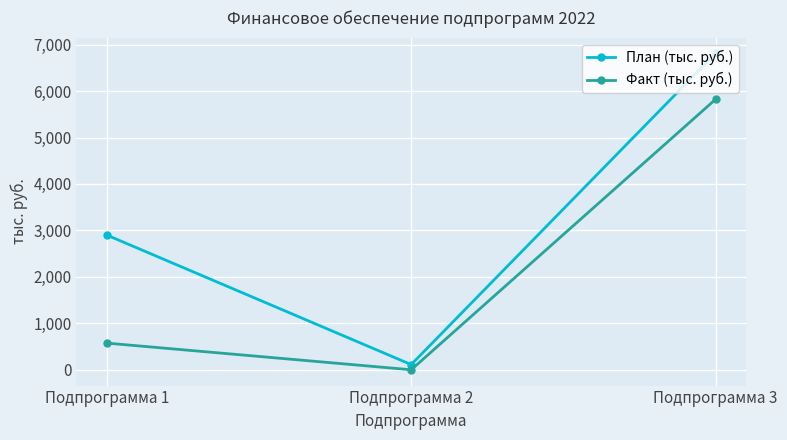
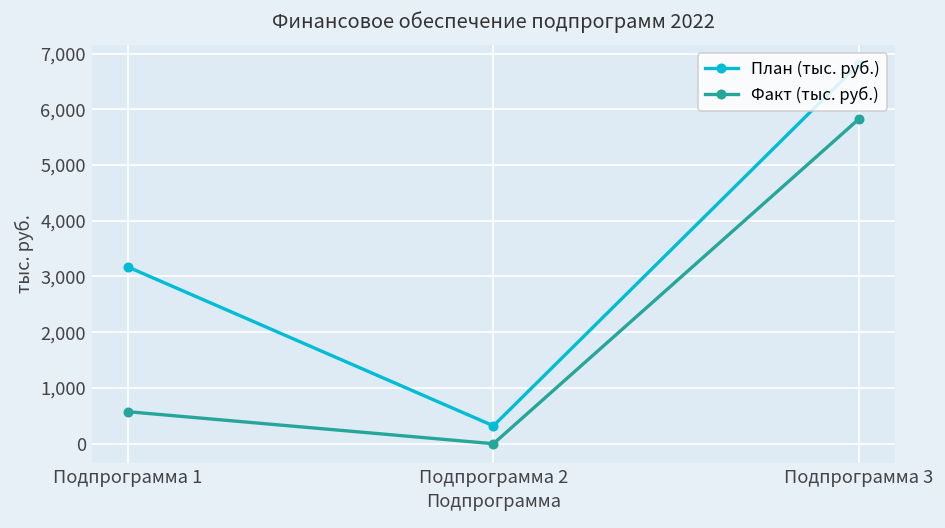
План (тыс. руб.), Подпрограмма 1: 2,900 -> 3,200
План (тыс. руб.), Подпрограмма 2: 100 -> 300
